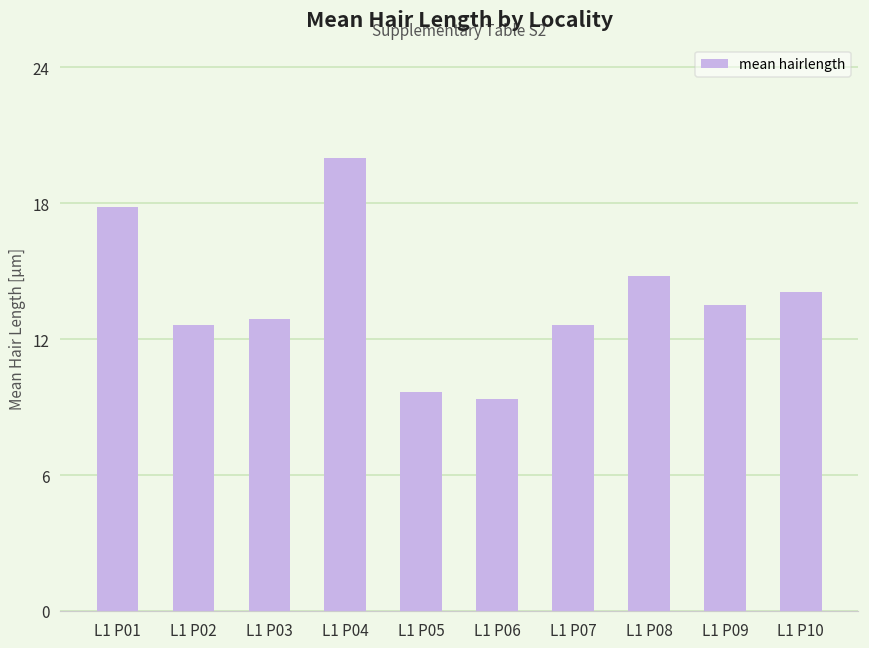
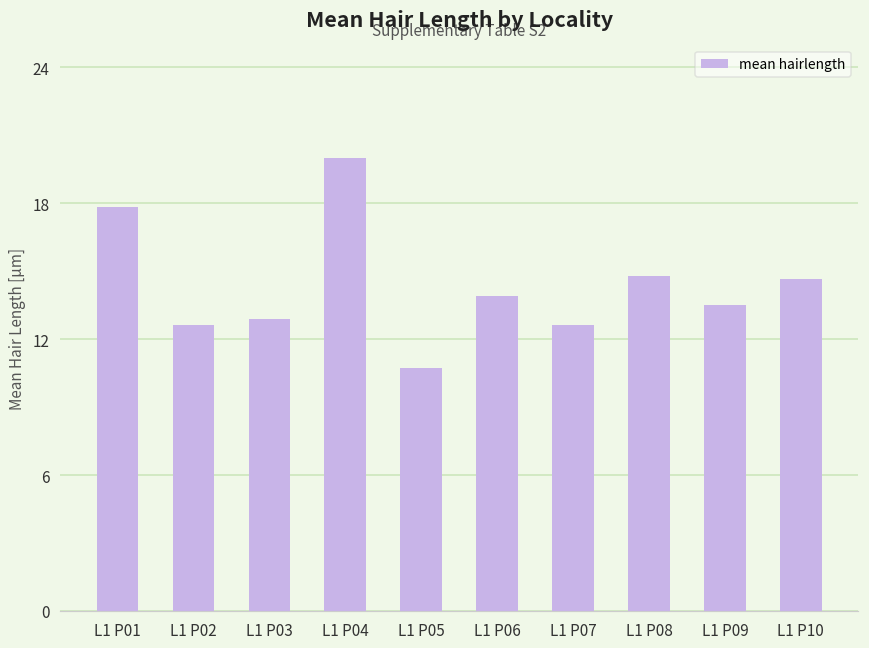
L1 P05: 9.8 -> 10.9
L1 P06: 9.5 -> 14.1
L1 P10: 14.3 -> 14.9
